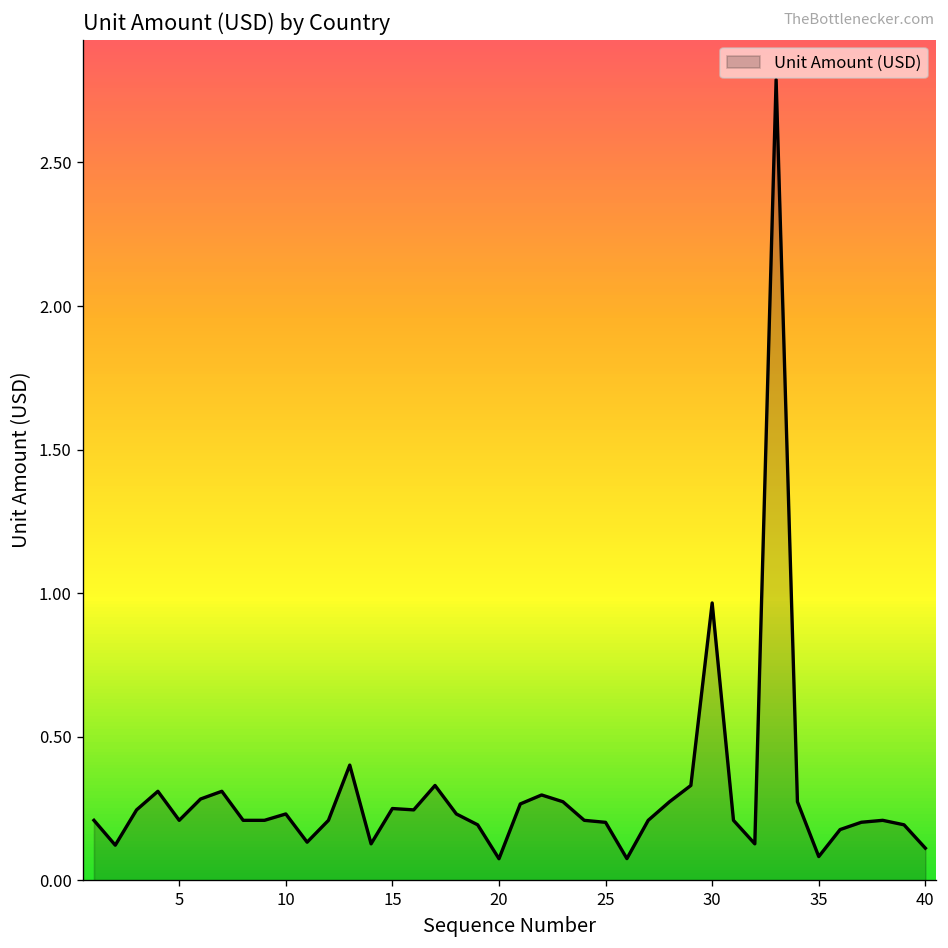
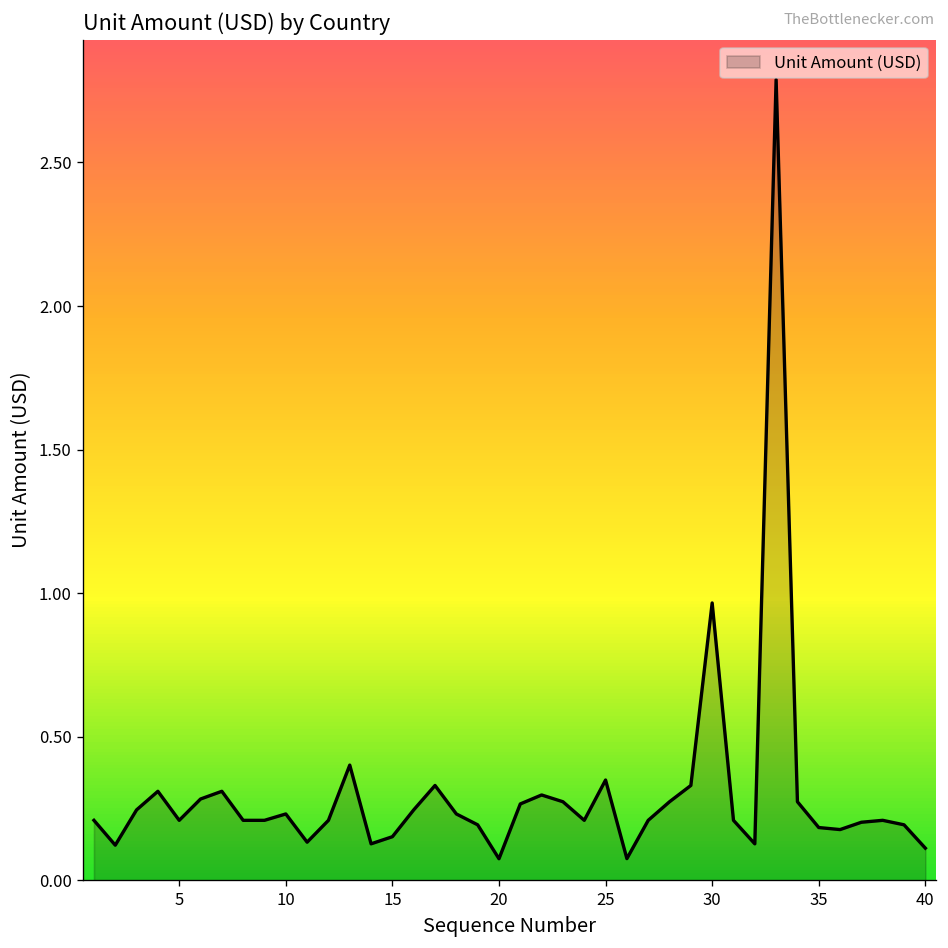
15: 0.25 -> 0.15
25: 0.20 -> 0.35
35: 0.08 -> 0.18
